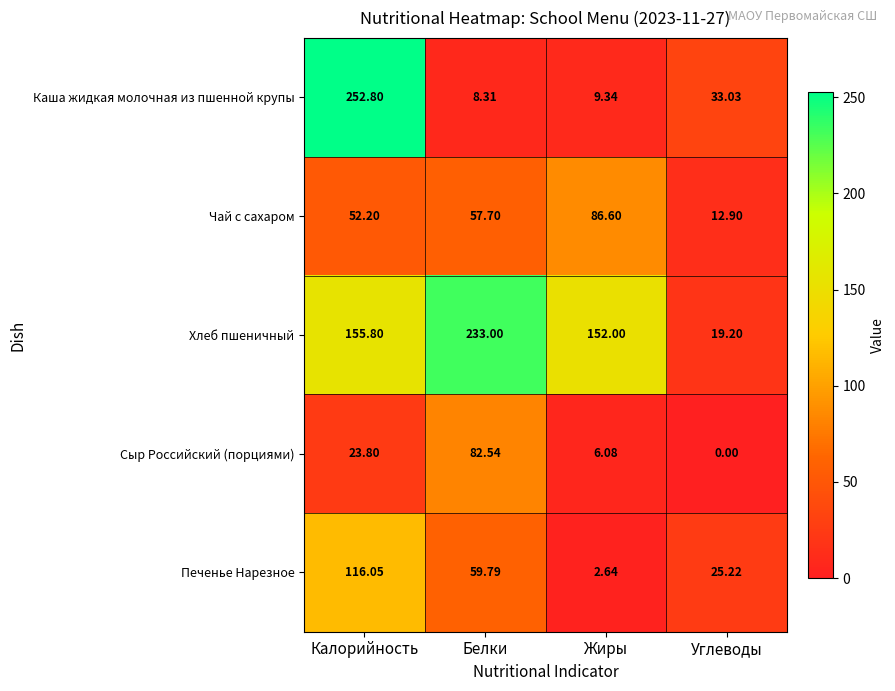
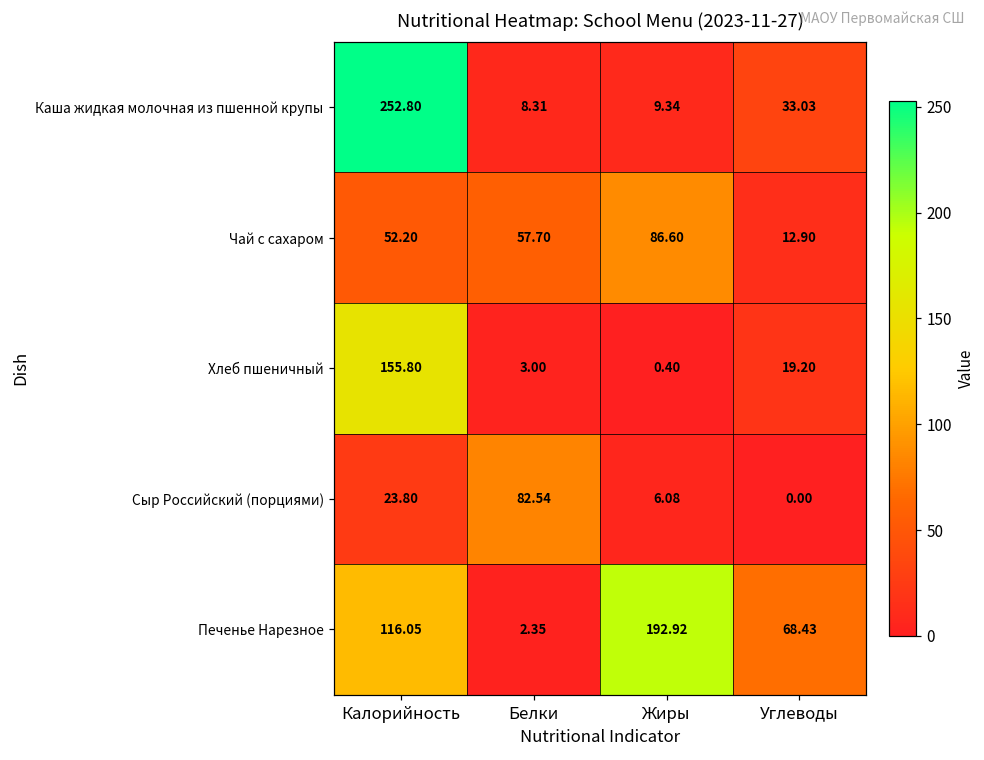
Хлеб пшеничный, Белки: 233.00 -> 3.00
Хлеб пшеничный, Жиры: 152.00 -> 0.40
Печенье Нарезное, Белки: 59.79 -> 2.35
Печенье Нарезное, Жиры: 2.64 -> 192.92
Печенье Нарезное, Углеводы: 25.22 -> 68.43
